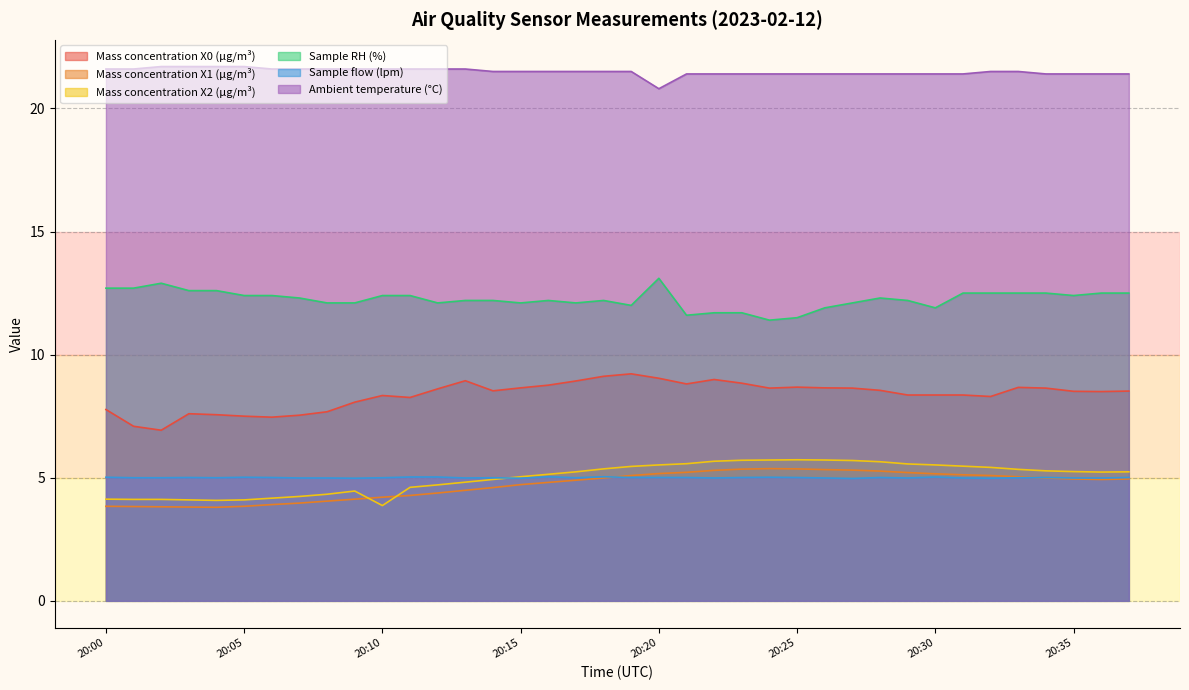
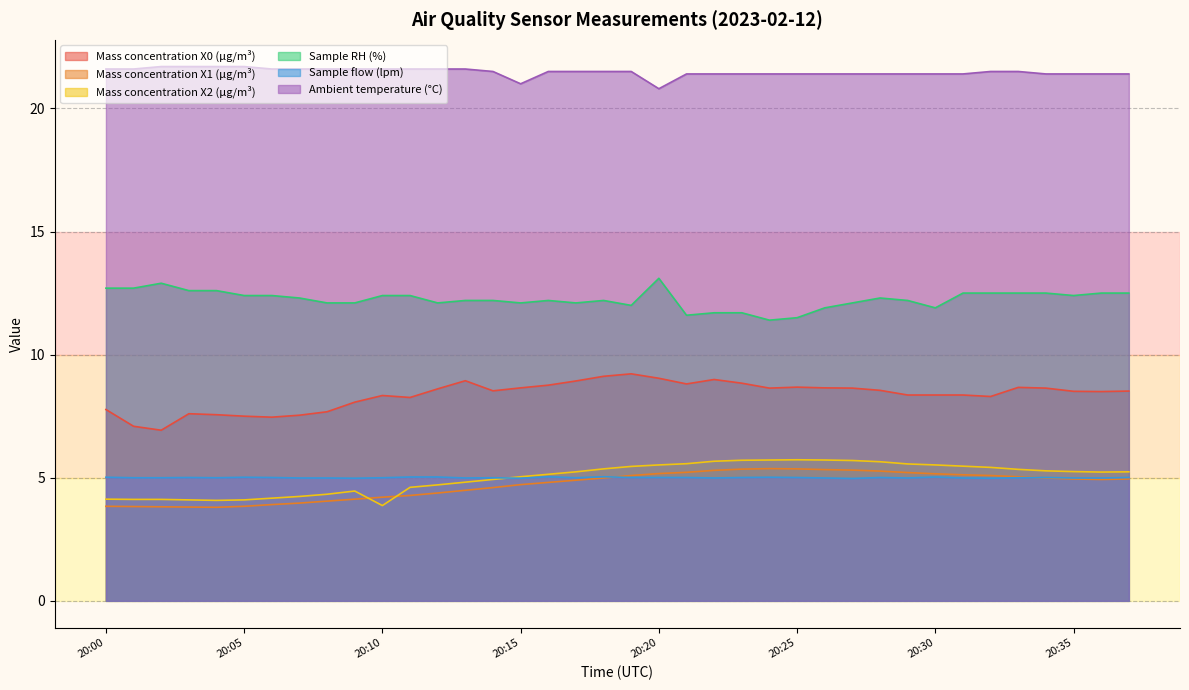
Ambient temperature (°C), 20:15: 21.5 -> 21.0
